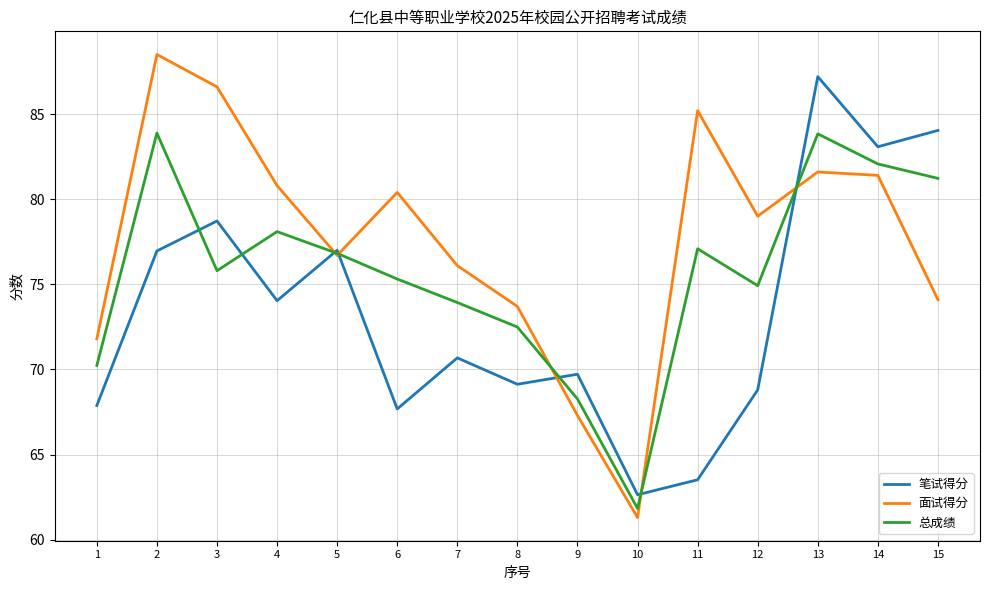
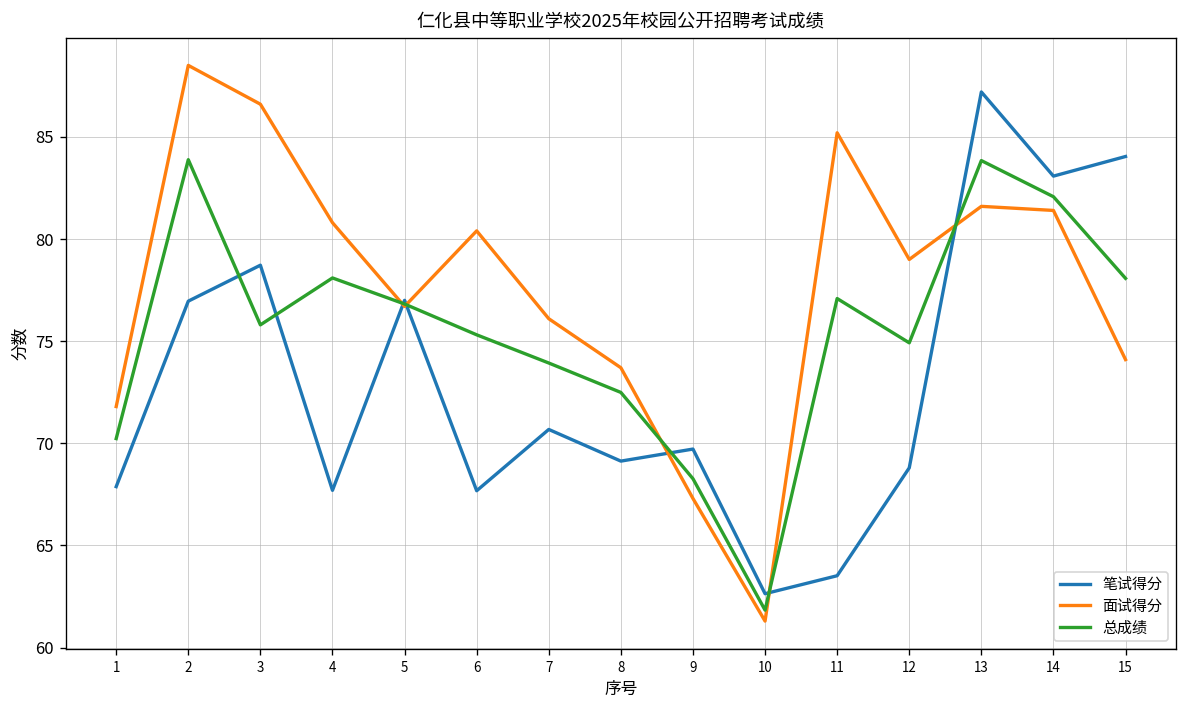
笔试得分, 4: 74.0 -> 67.7
总成绩, 15: 81.2 -> 78.1
